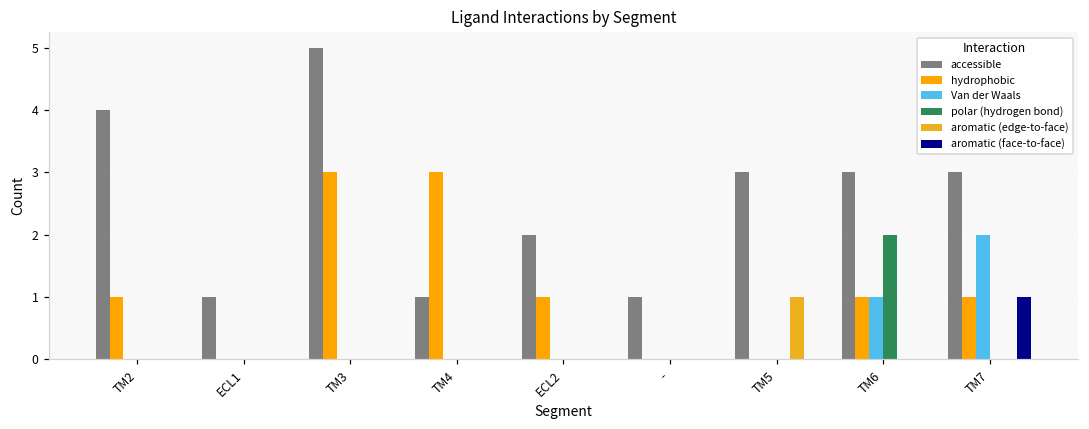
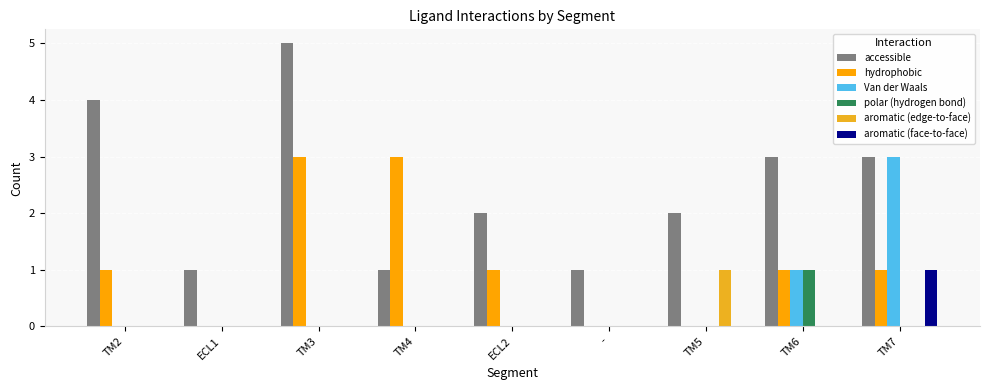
accessible, TM5: 3 -> 2
polar (hydrogen bond), TM6: 2 -> 1
Van der Waals, TM7: 2 -> 3
